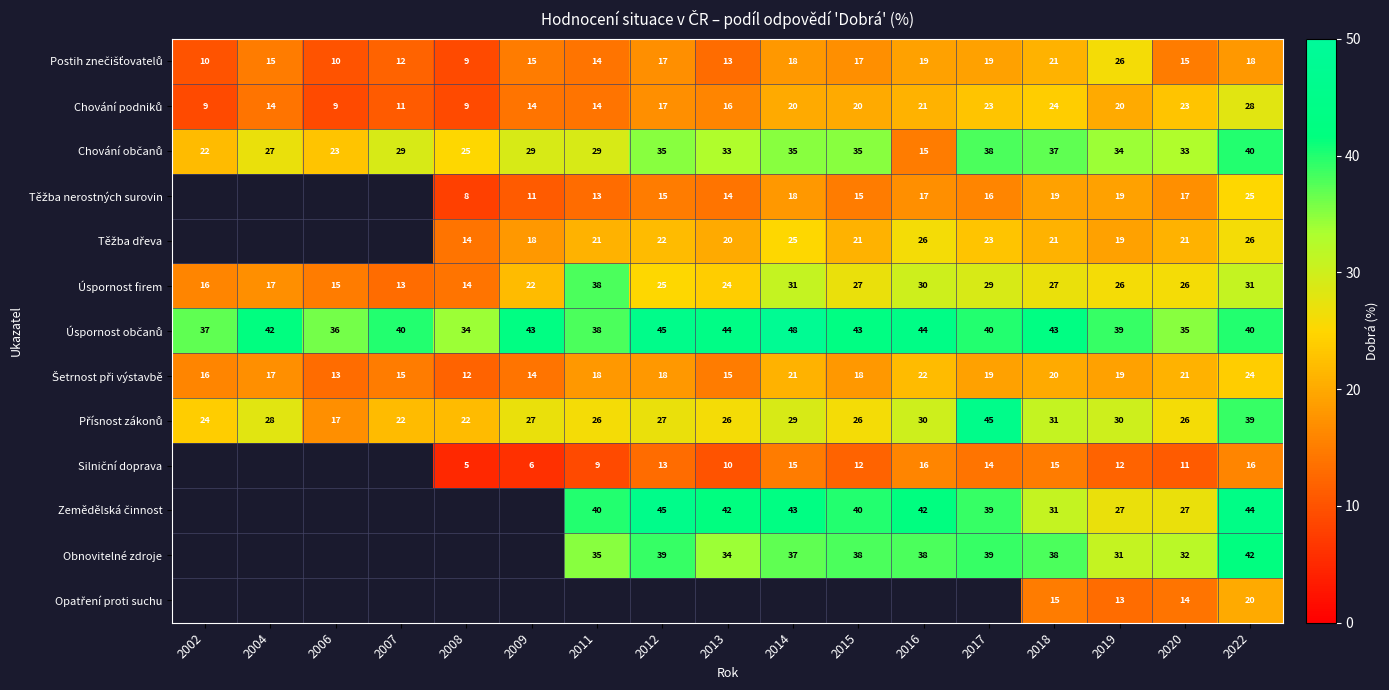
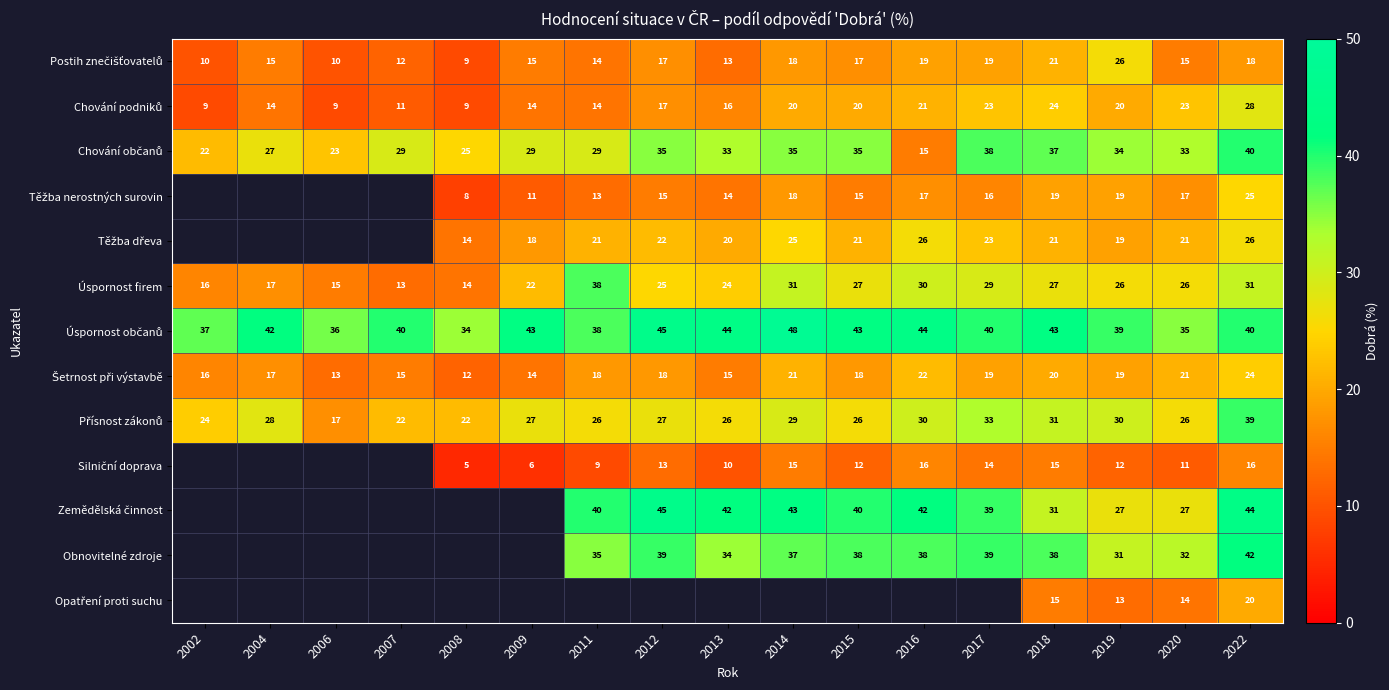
Přísnost zákonů, 2017: 45 -> 33
